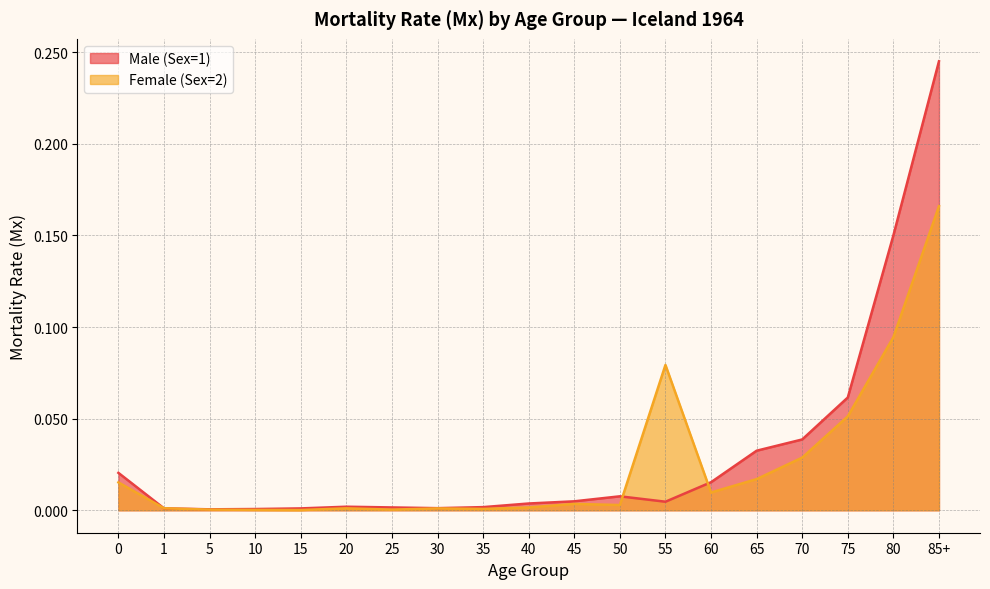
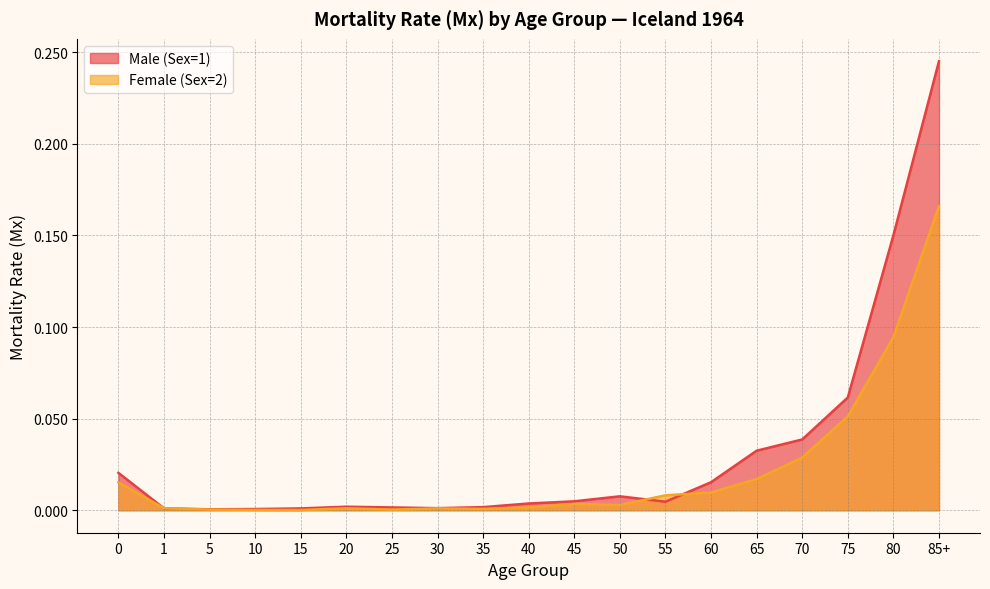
Female (Sex=2), 55: 0.079 -> 0.008
